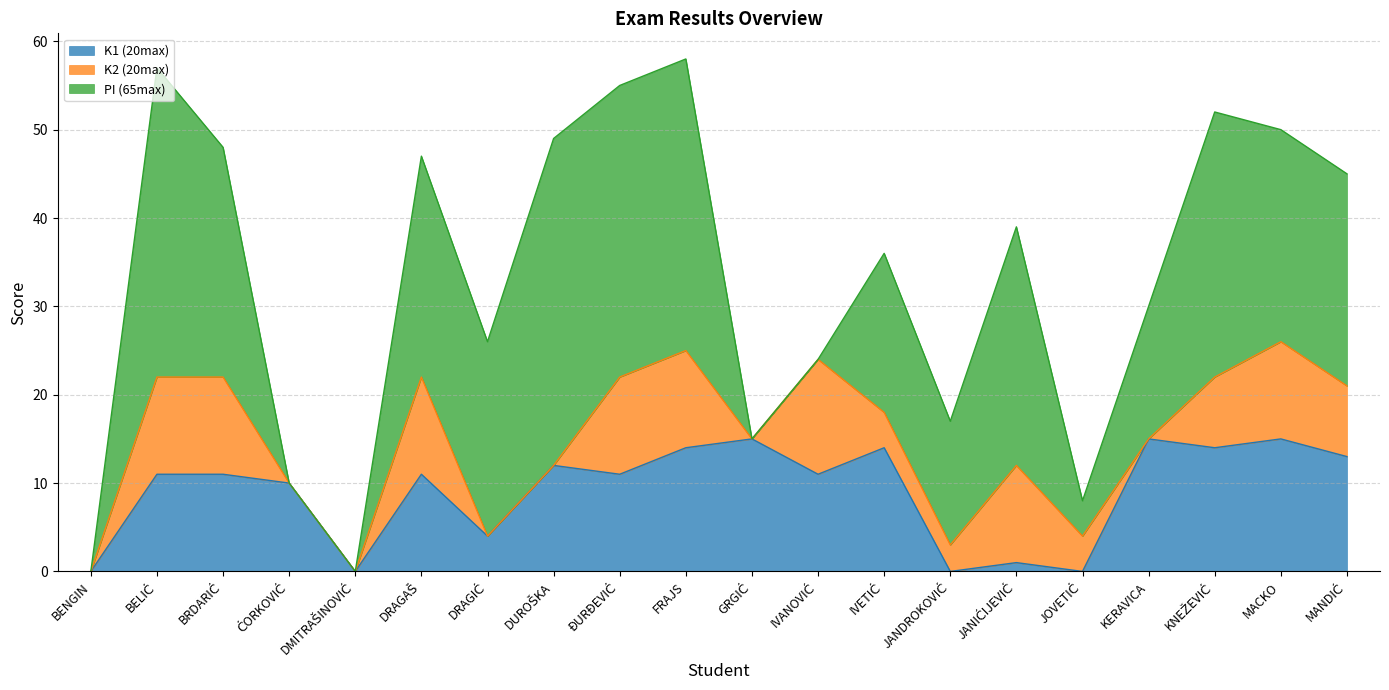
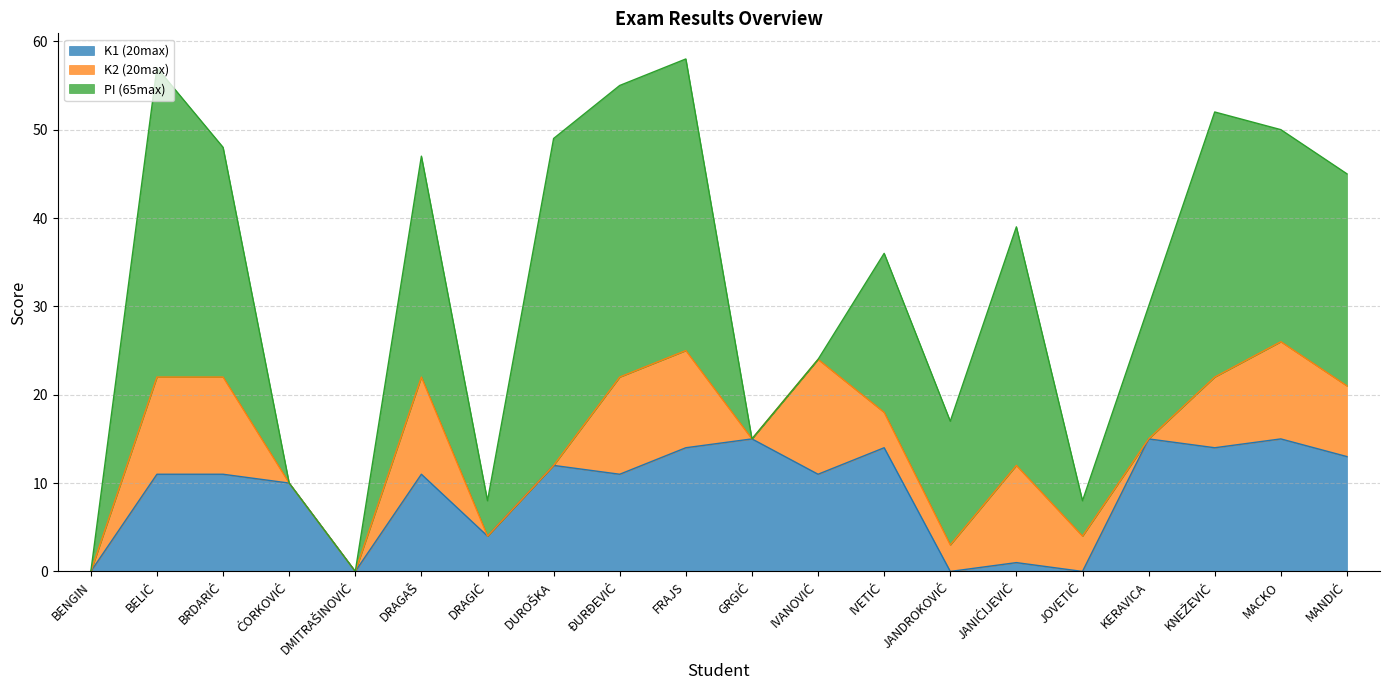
PI (65max), DRAGIĆ: 22 -> 4
